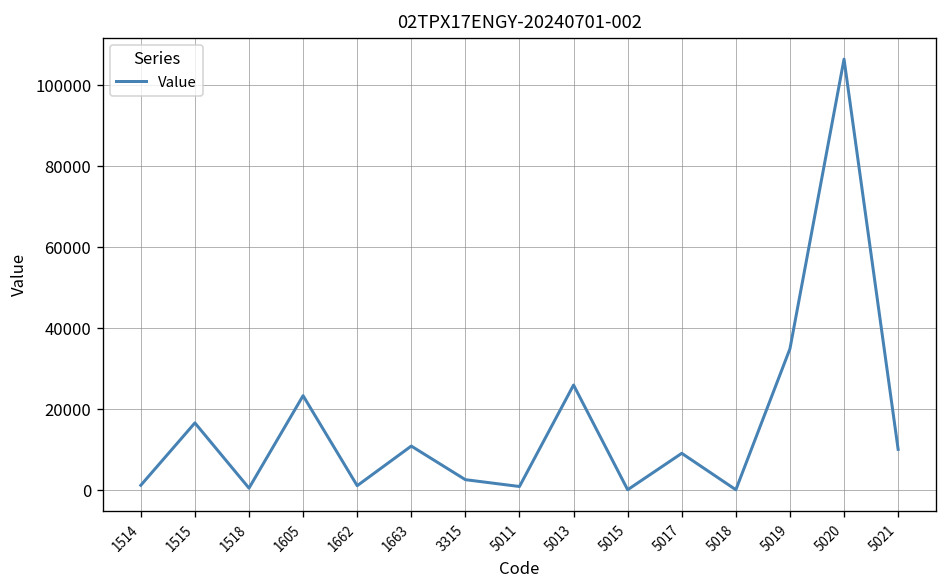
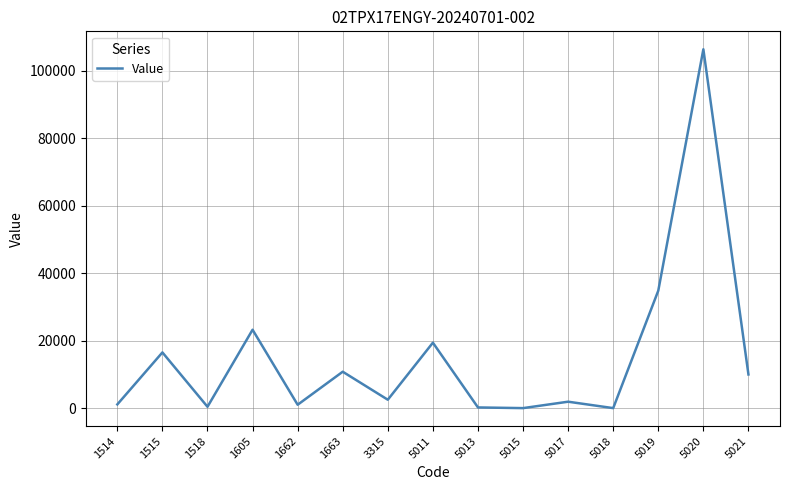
5011: 1000 -> 19000
5013: 26000 -> 0
5017: 9000 -> 2000
